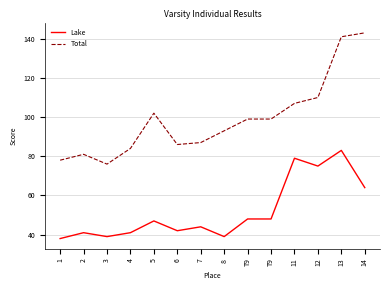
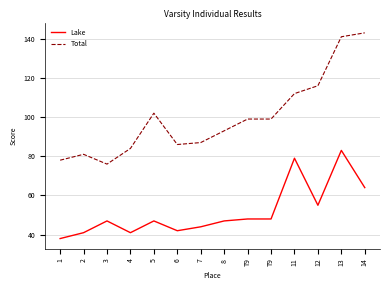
Lake, 3: 39 -> 47
Lake, 8: 39 -> 47
Total, 11: 107 -> 112
Lake, 12: 75 -> 55
Total, 12: 110 -> 116
